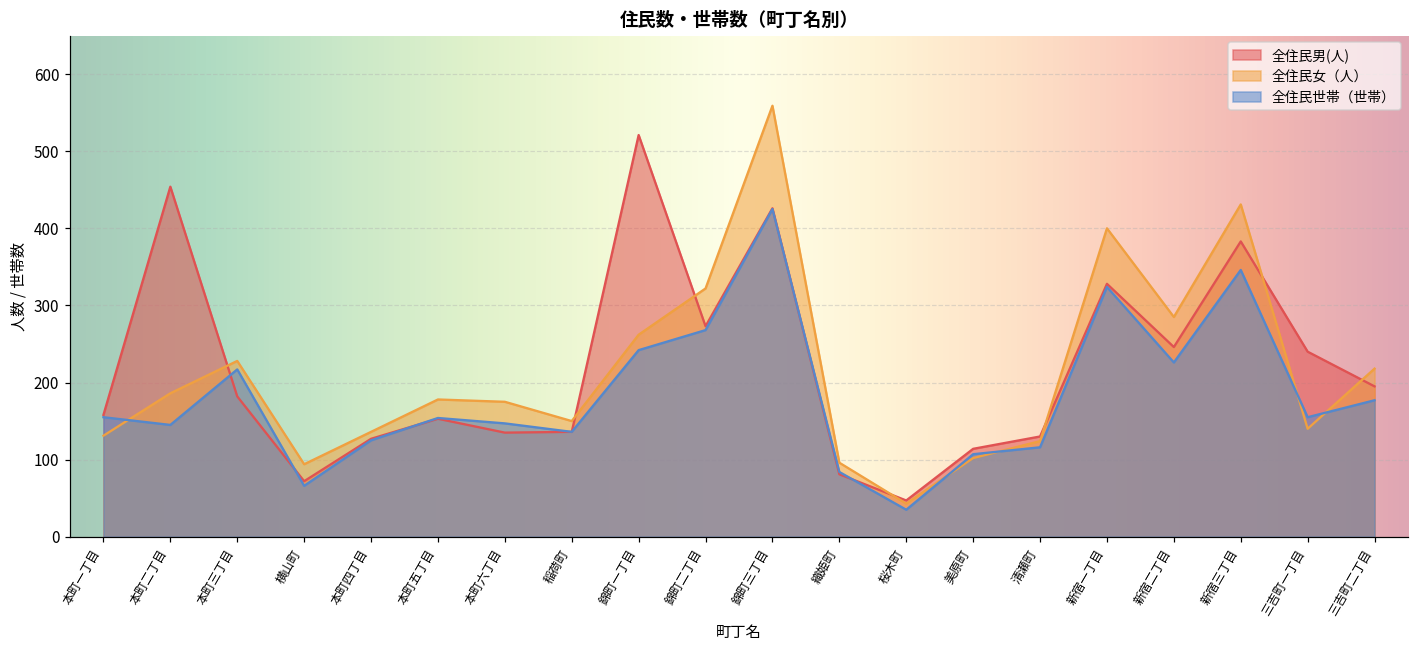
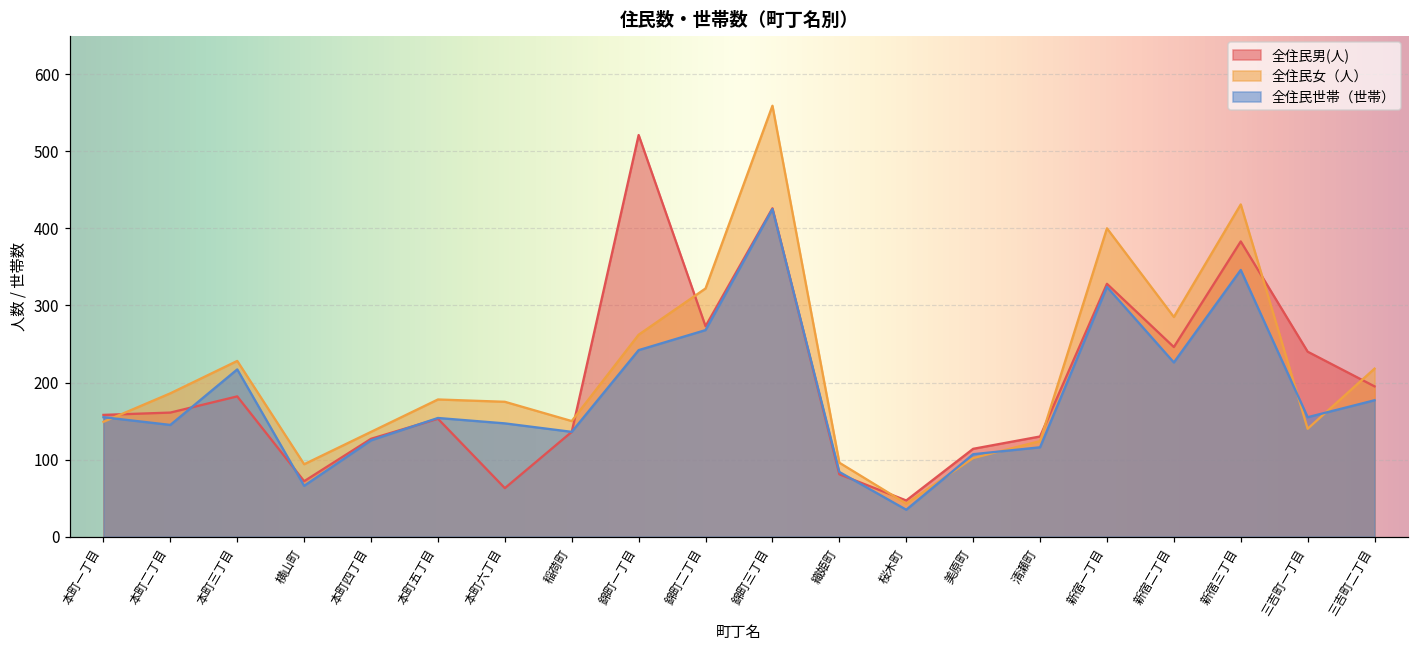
全住民女（人）, 本町一丁目: 130 -> 150
全住民男(人), 本町二丁目: 450 -> 160
全住民男(人), 本町六丁目: 140 -> 60
